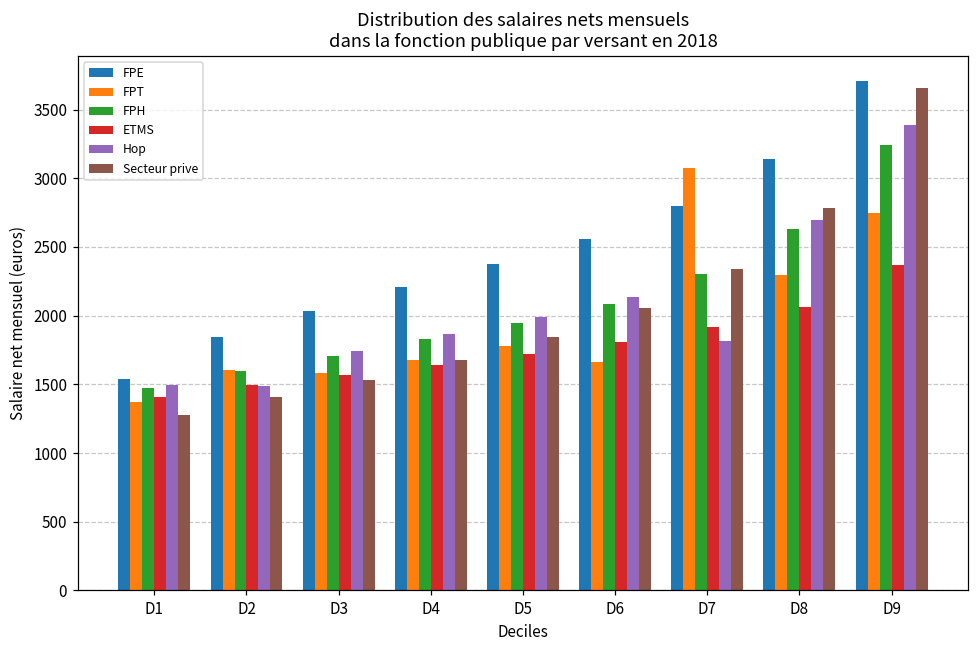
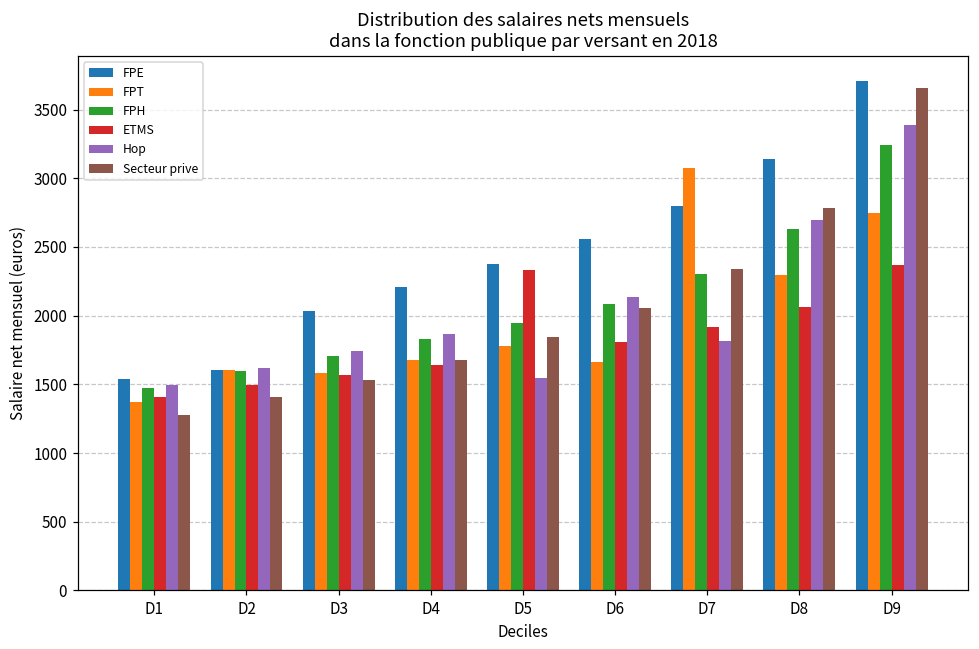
FPE, D2: 1840 -> 1610
Hop, D2: 1490 -> 1620
ETMS, D5: 1720 -> 2330
Hop, D5: 1990 -> 1550
